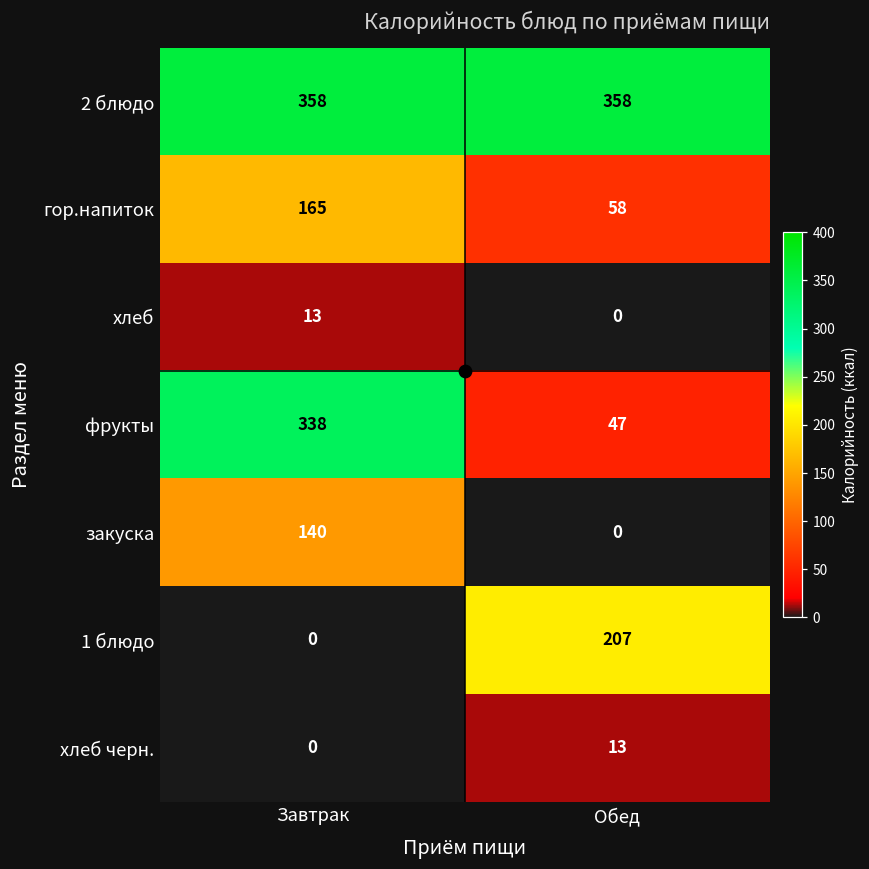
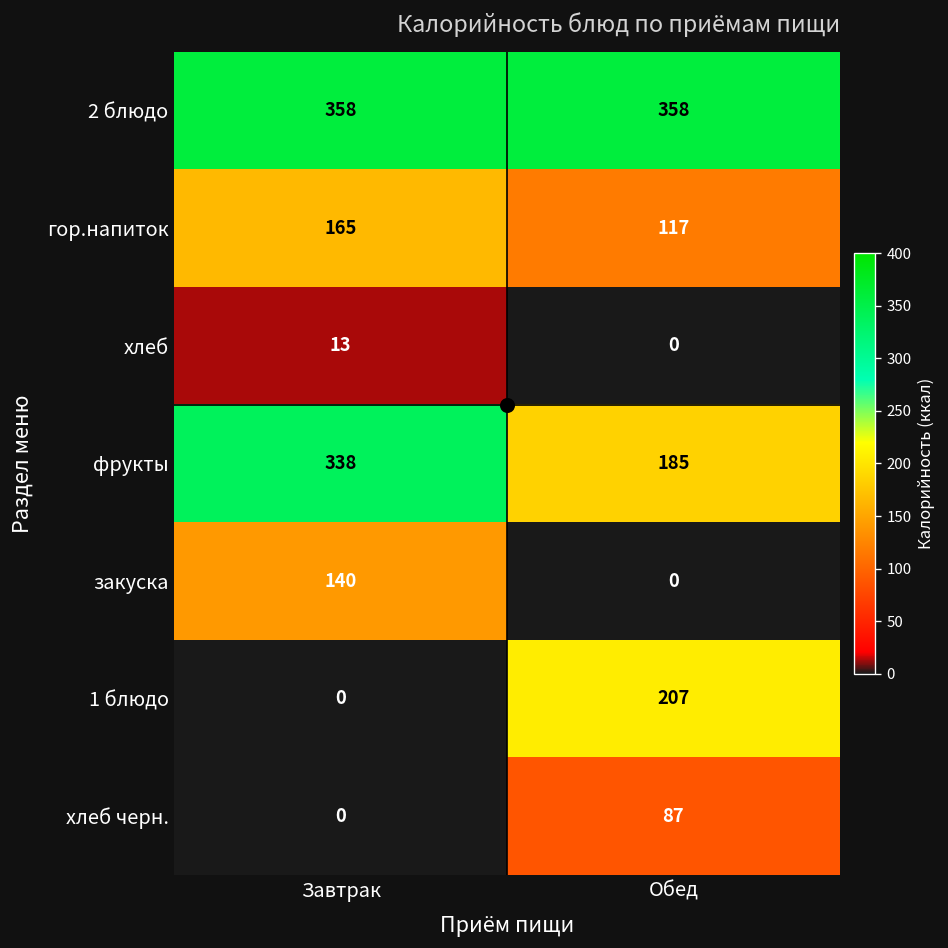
гор.напиток, Обед: 58 -> 117
фрукты, Обед: 47 -> 185
хлеб черн., Обед: 13 -> 87
